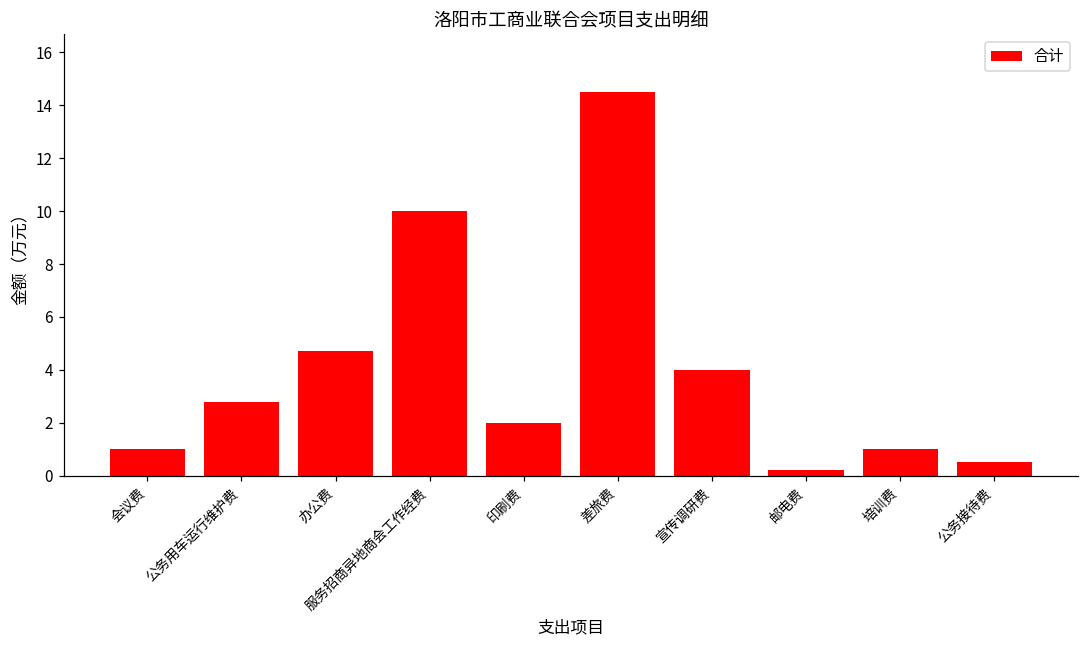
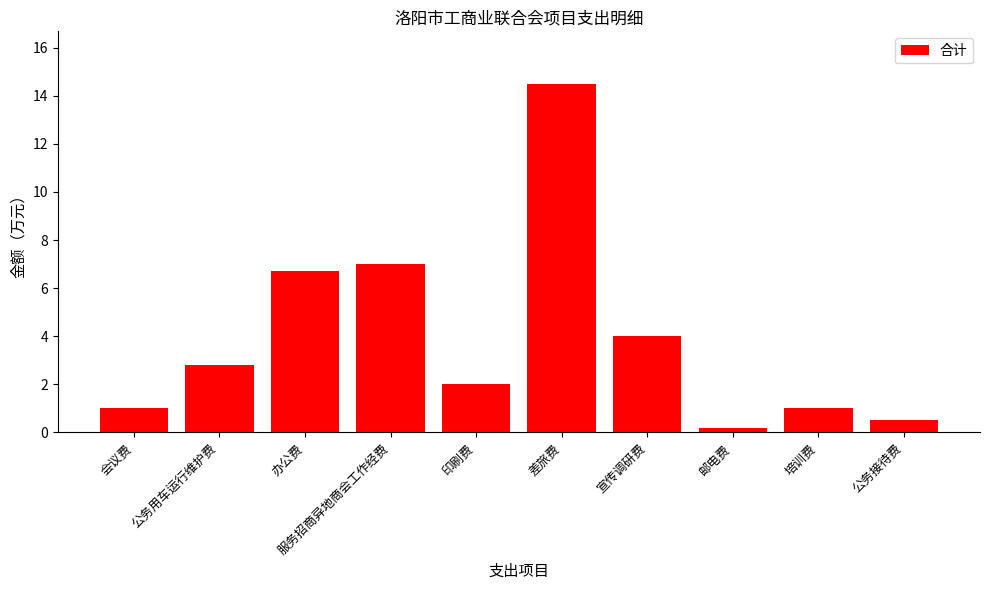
办公费: 4.7 -> 6.7
服务招商异地商会工作经费: 10 -> 7
